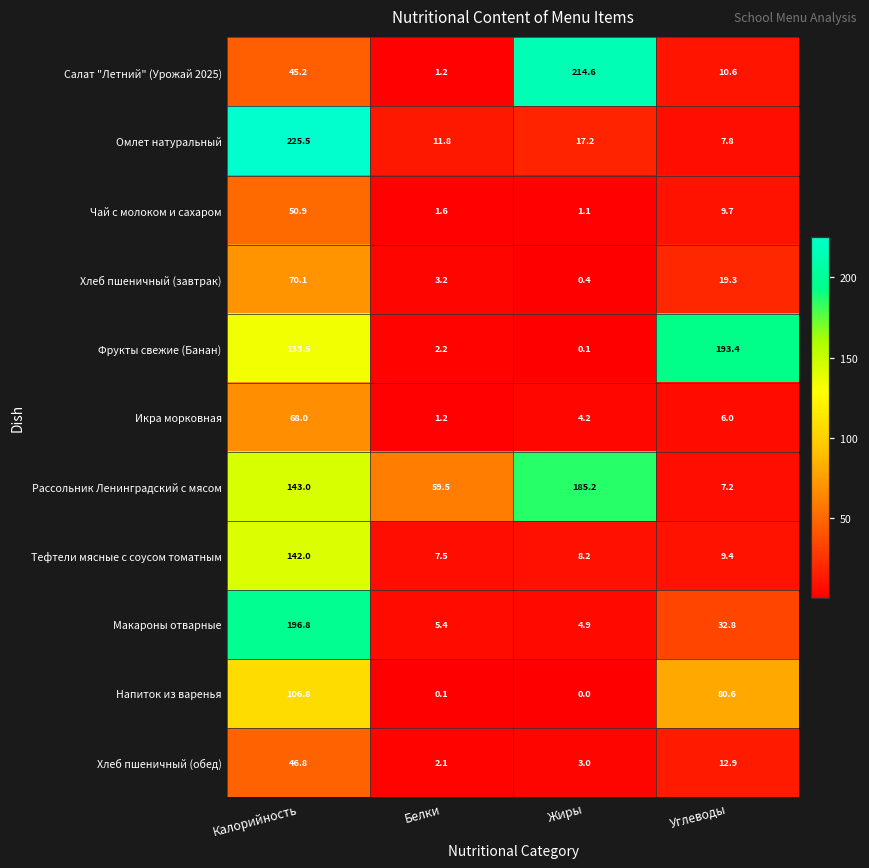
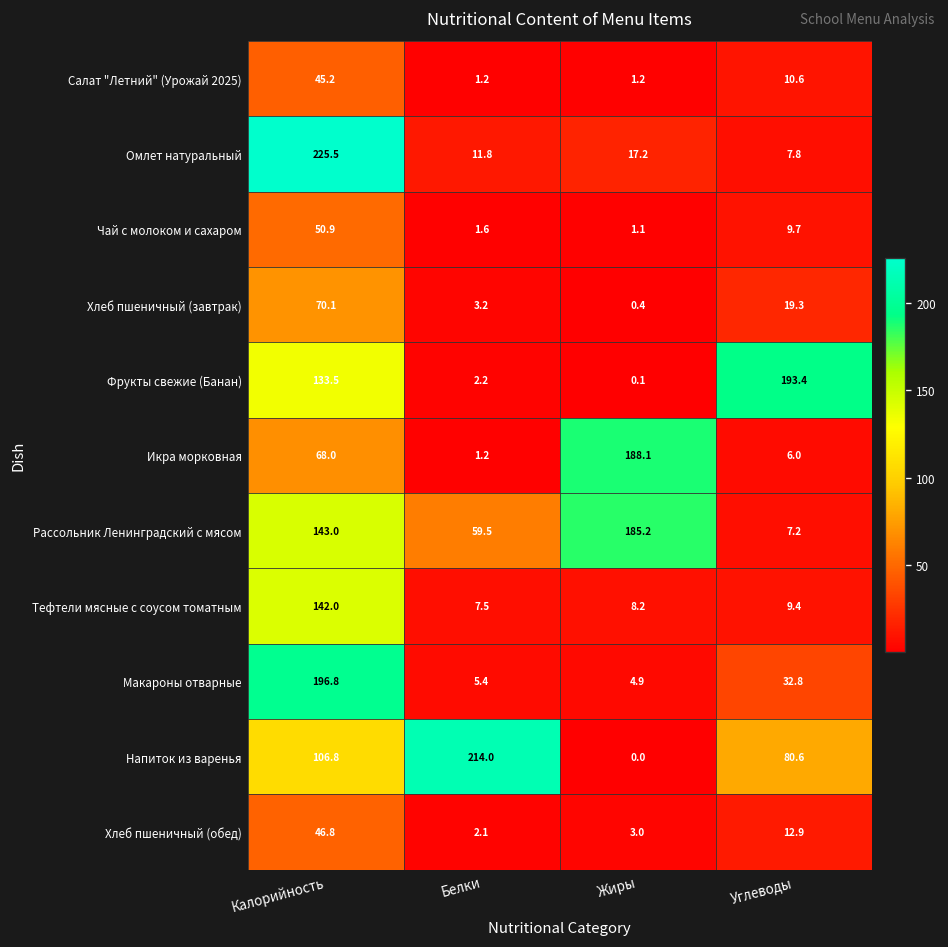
Салат "Летний" (Урожай 2025), Жиры: 214.6 -> 1.2
Икра морковная, Жиры: 4.2 -> 188.1
Напиток из варенья, Белки: 0.1 -> 214.0
